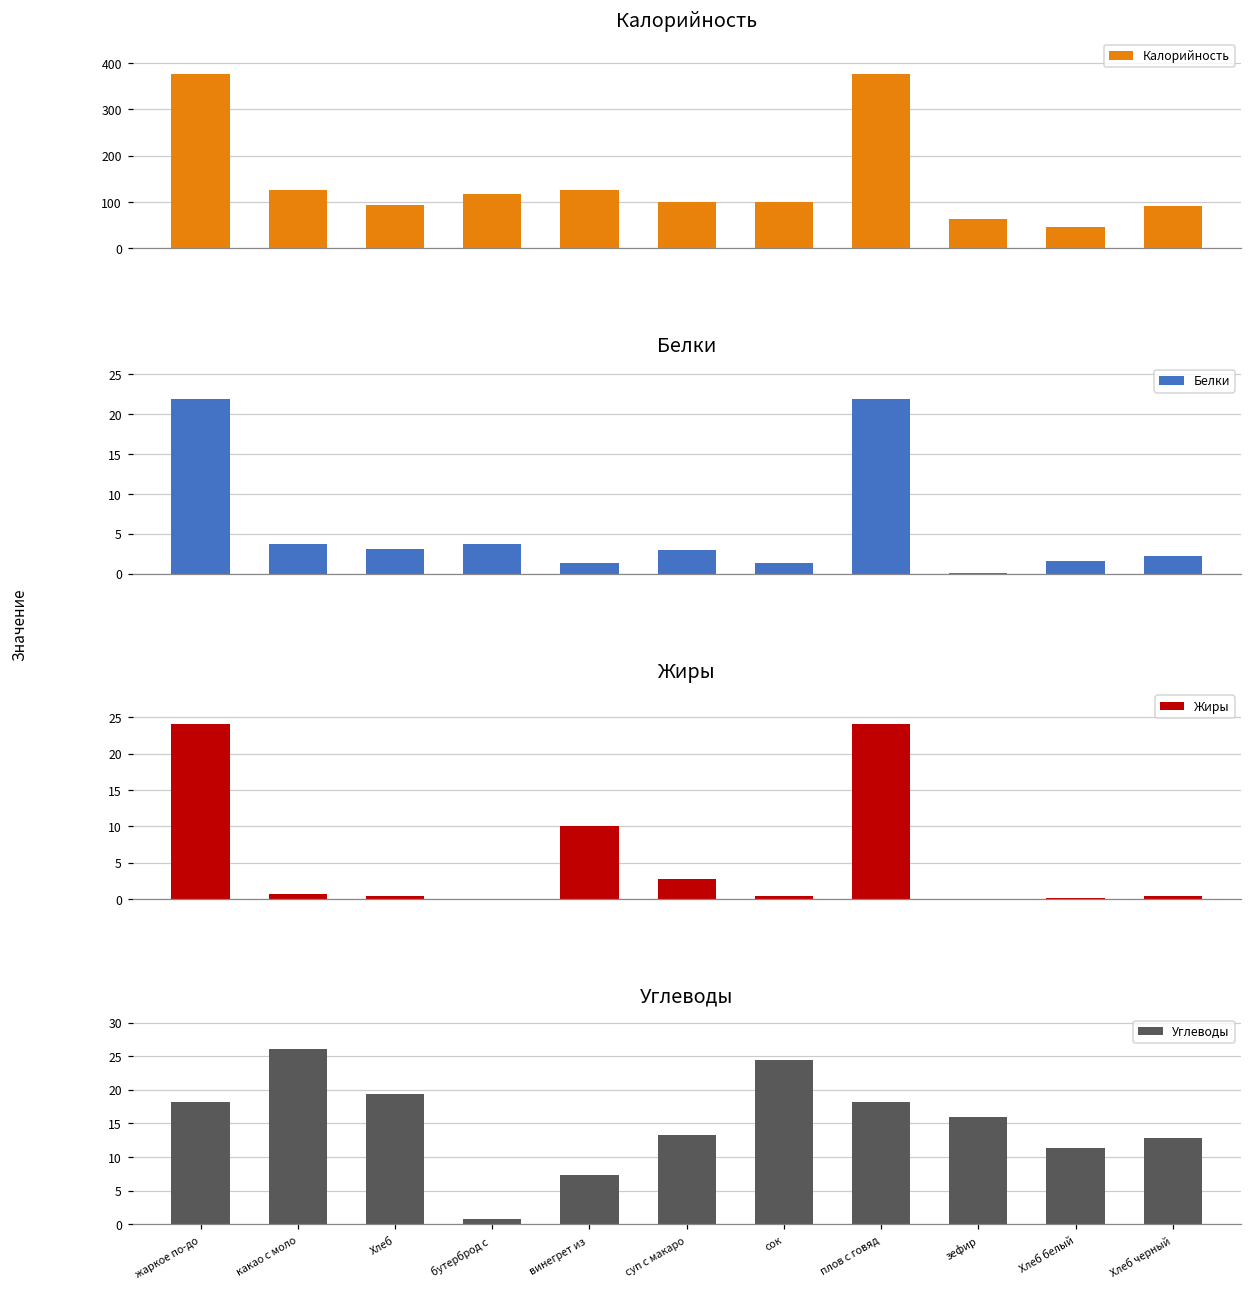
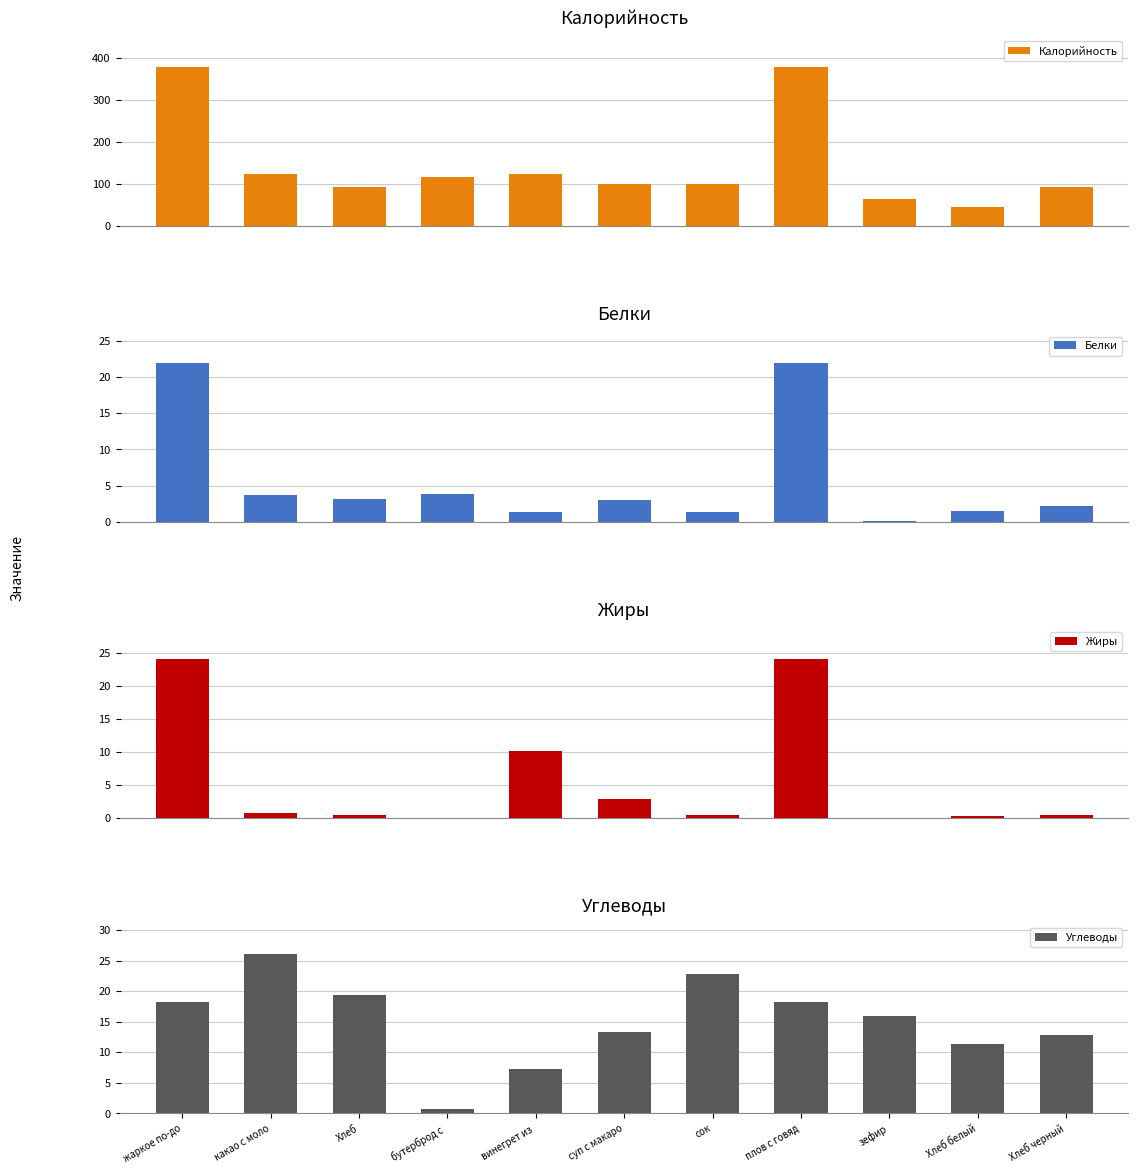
Углеводы, сок: 25 -> 23
